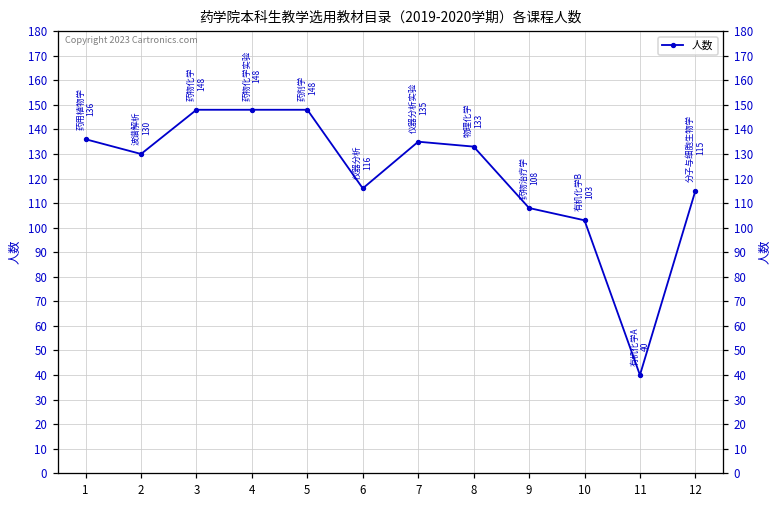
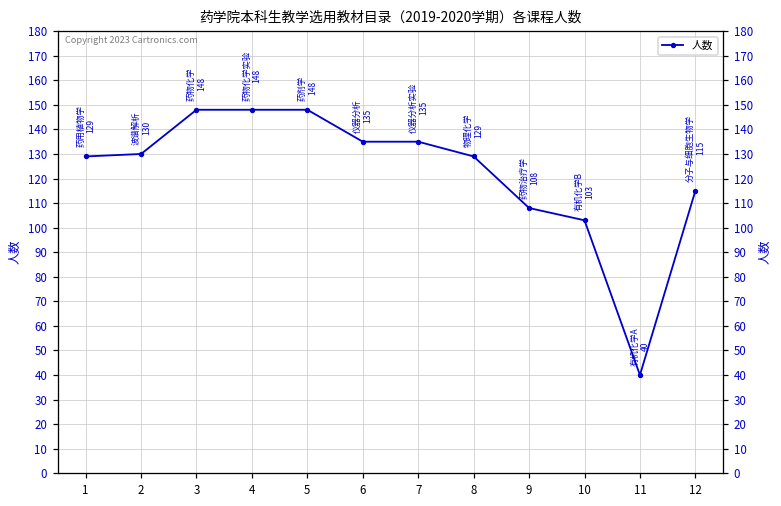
1: 136 -> 129
6: 116 -> 135
8: 133 -> 129
